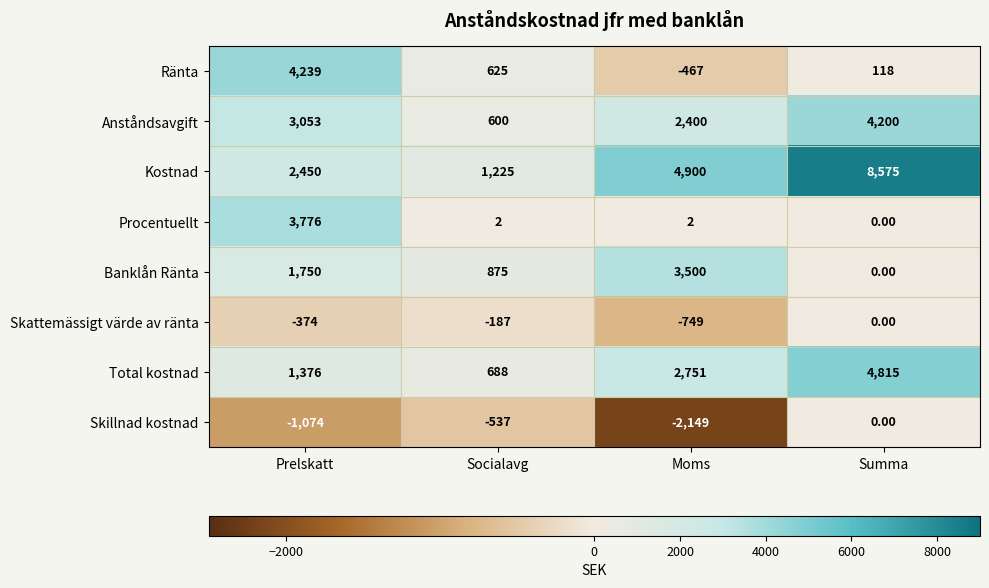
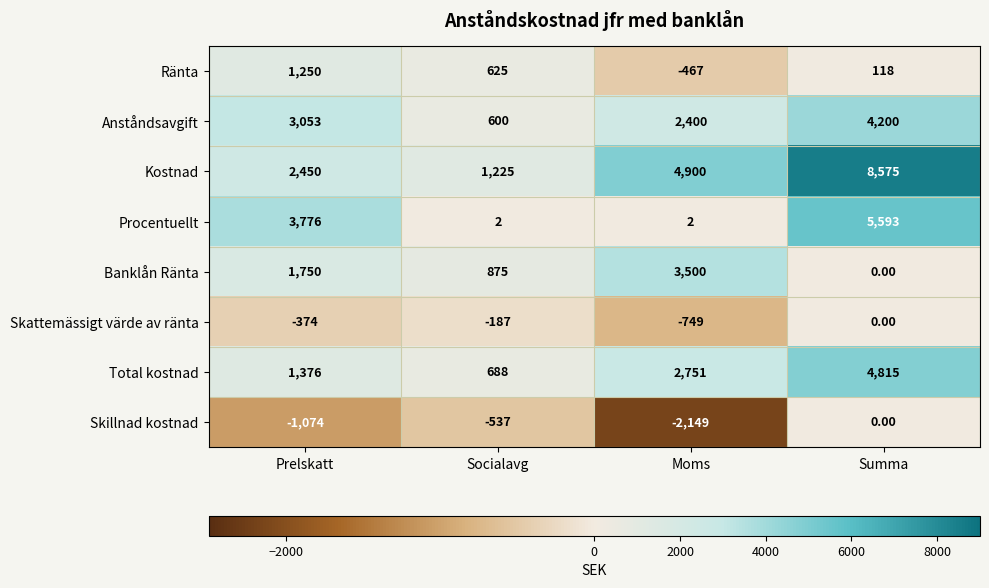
Ränta, Prelskatt: 4,239 -> 1,250
Procentuellt, Summa: 0.00 -> 5,593
